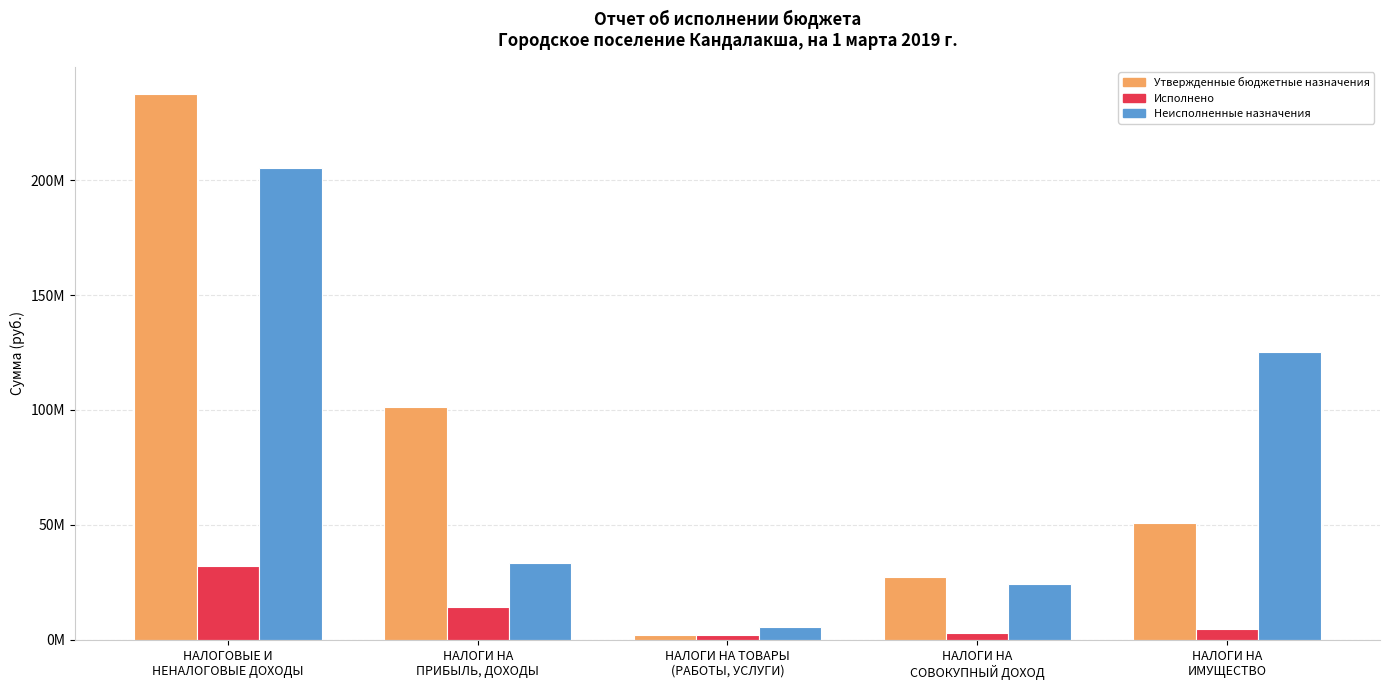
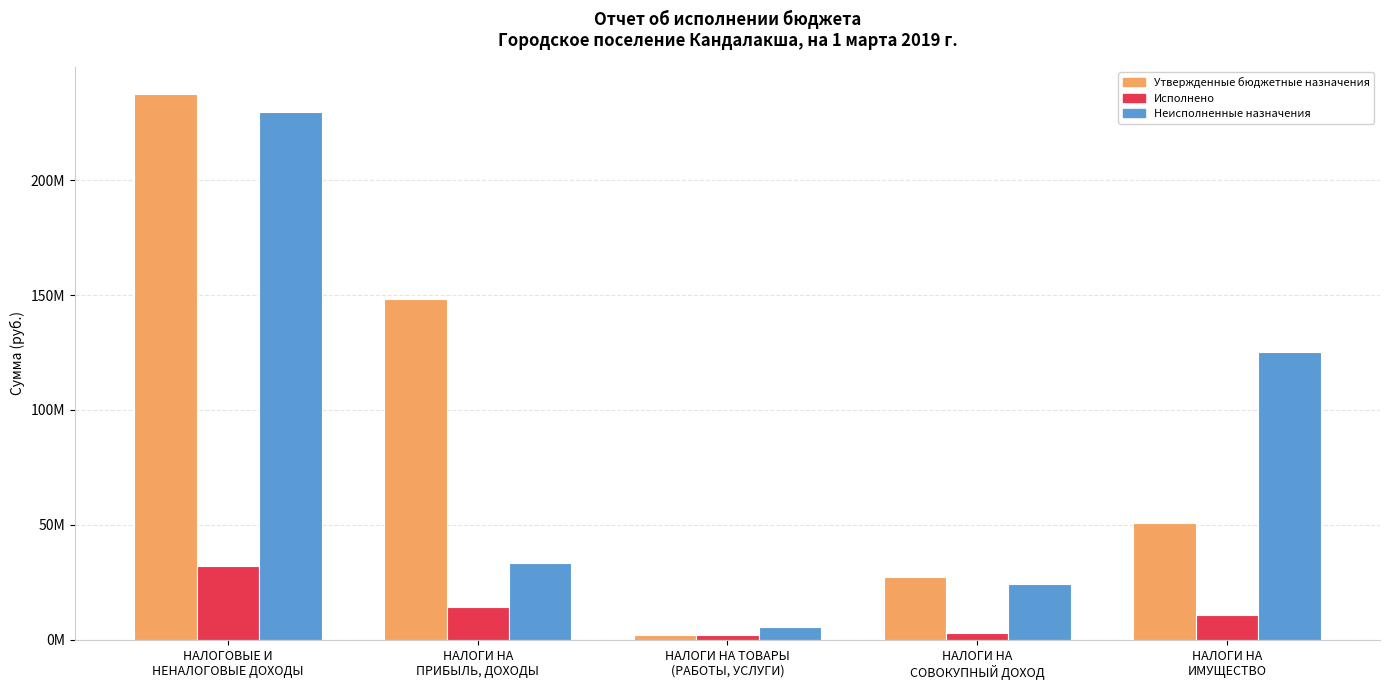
Неисполненные назначения, НАЛОГОВЫЕ И НЕНАЛОГОВЫЕ ДОХОДЫ: 205000000 -> 230000000
Утвержденные бюджетные назначения, НАЛОГИ НА ПРИБЫЛЬ, ДОХОДЫ: 101000000 -> 148000000
Исполнено, НАЛОГИ НА ИМУЩЕСТВО: 5000000 -> 11000000
